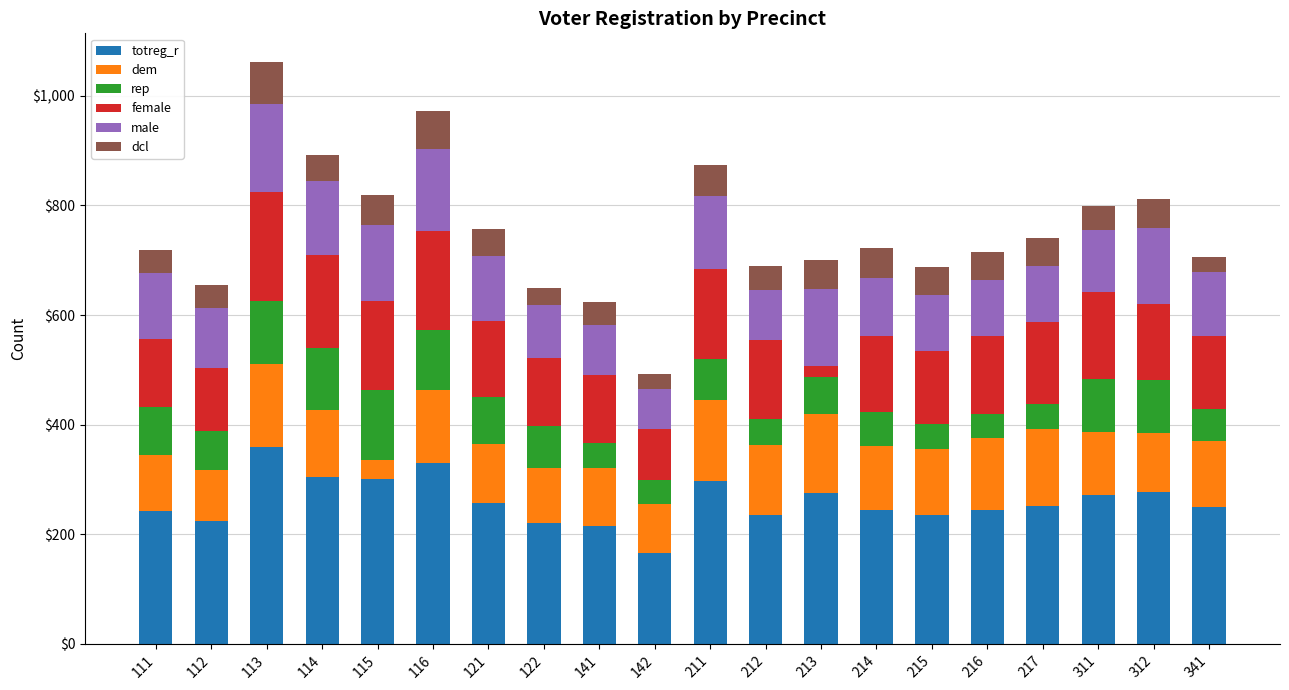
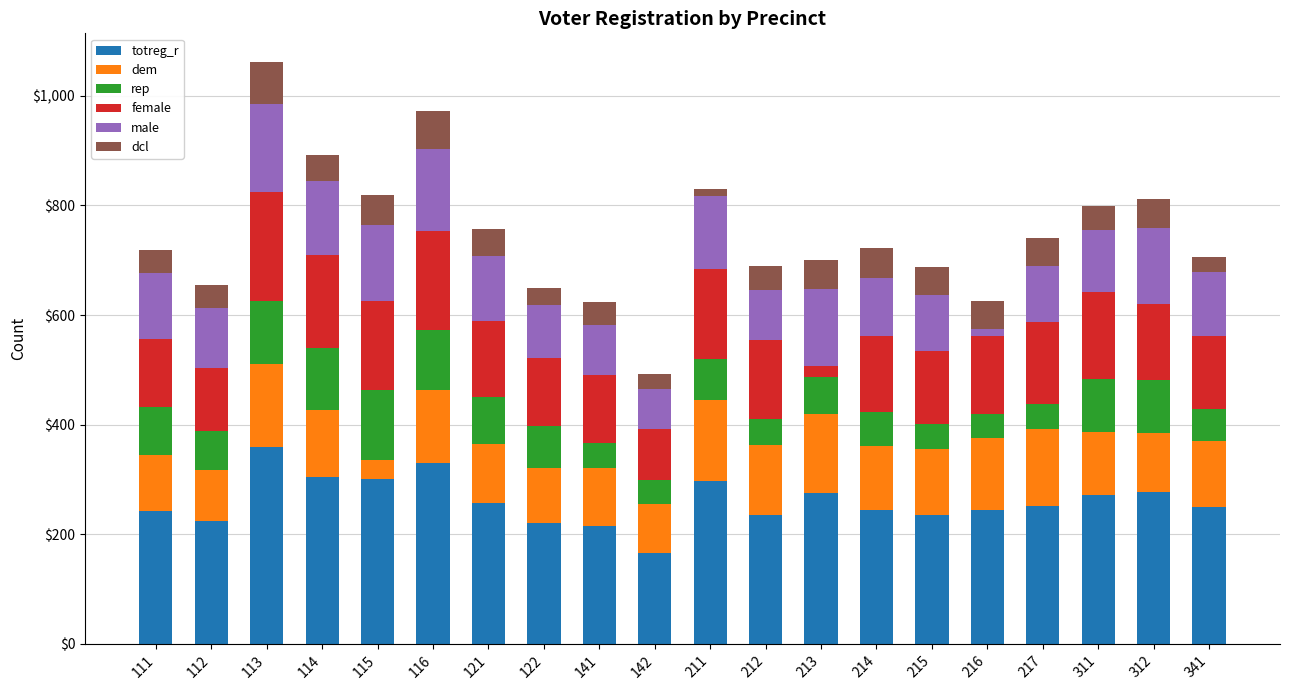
dcl, 211: $60 -> $10
male, 216: $100 -> $10
